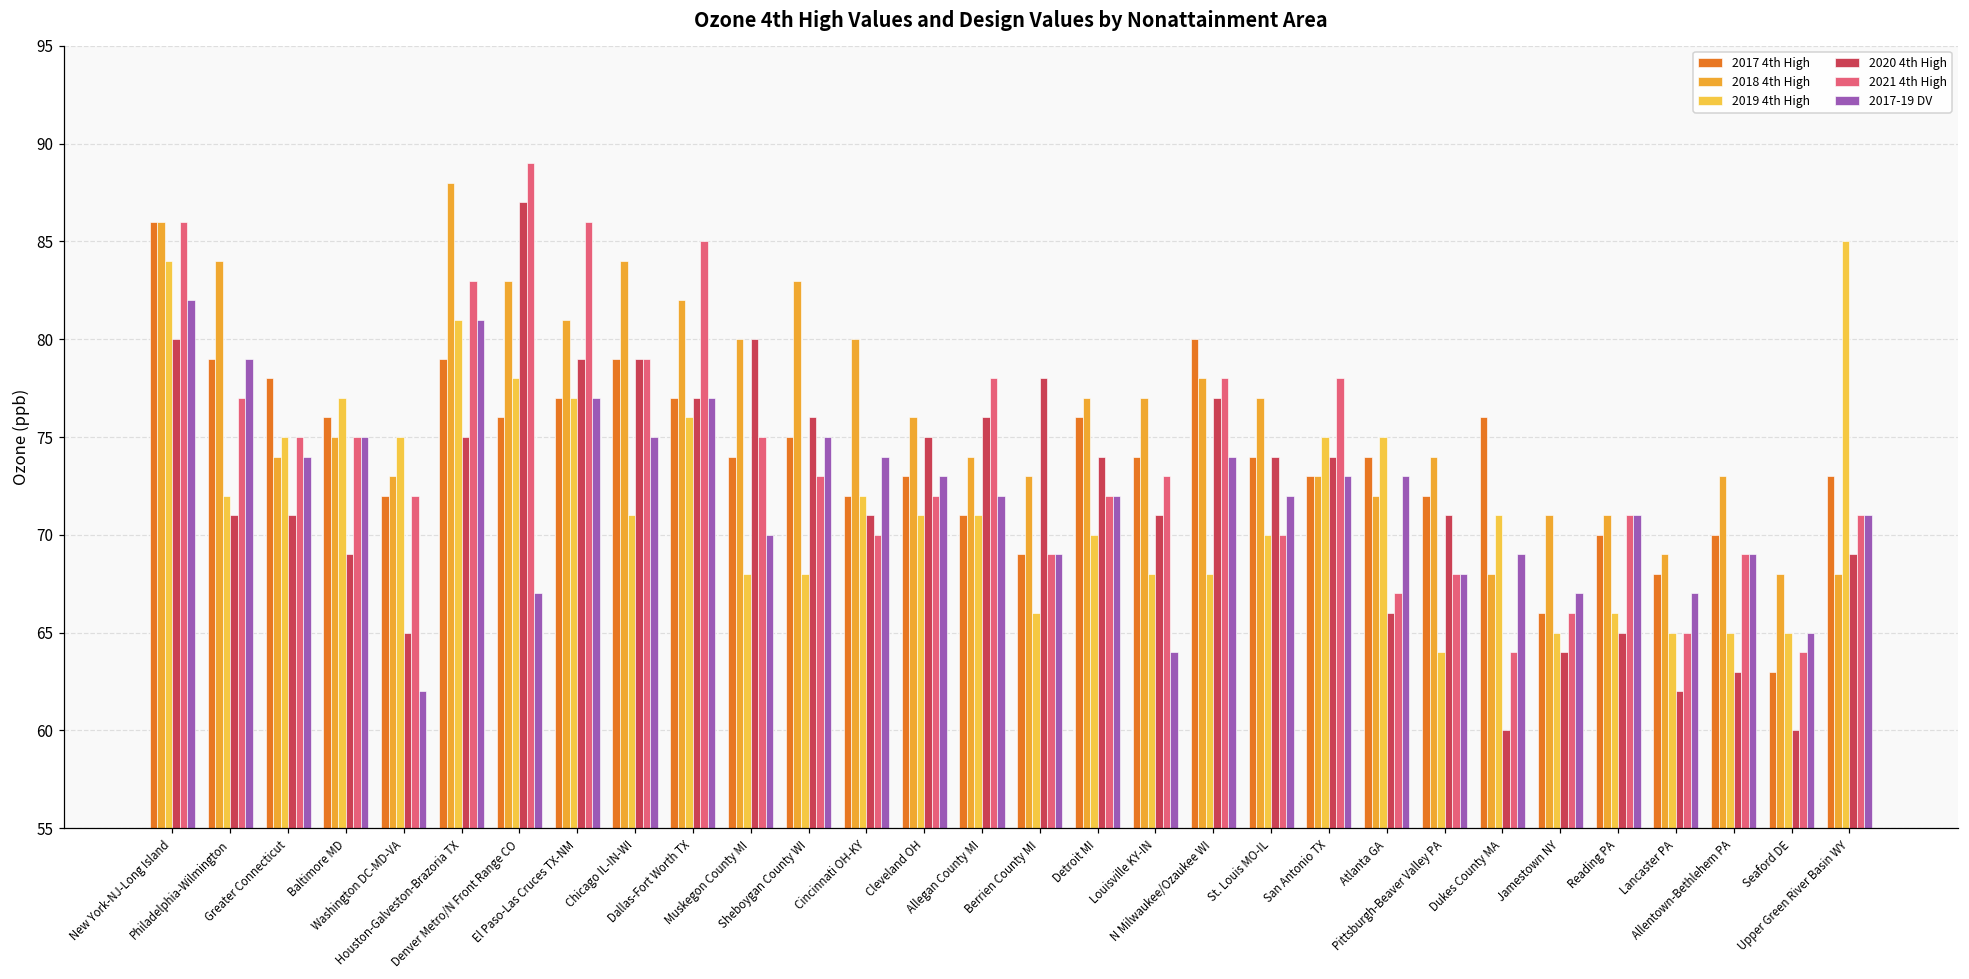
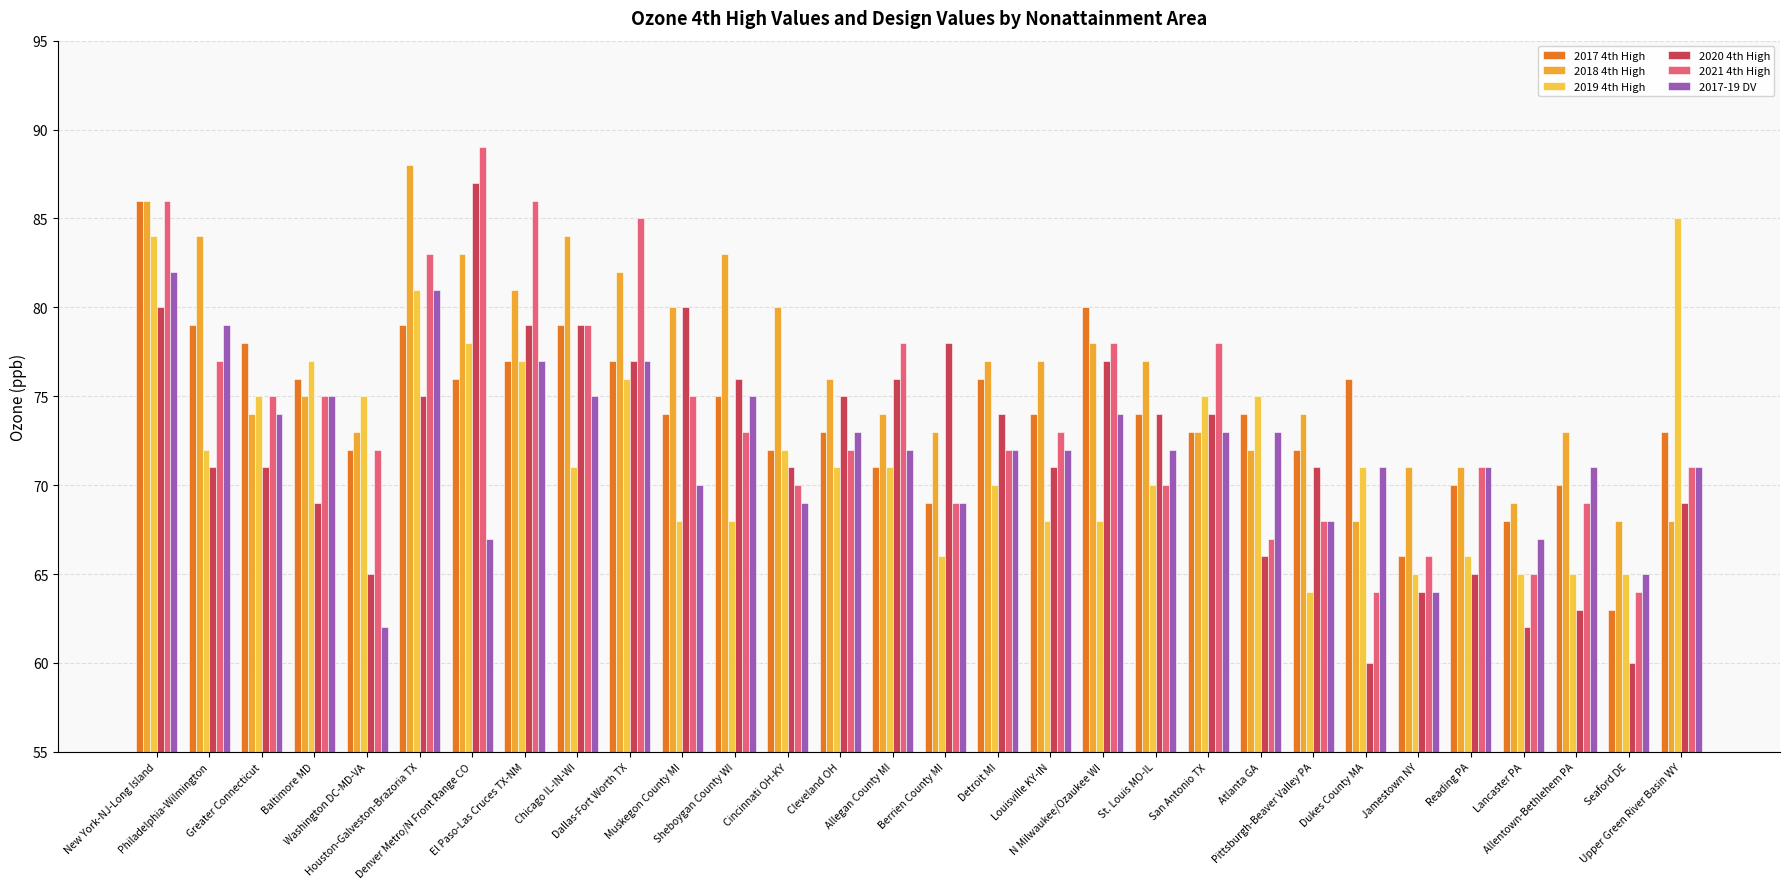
2017-19 DV, Cincinnati OH-KY: 74 -> 69
2017-19 DV, Louisville KY-IN: 64 -> 72
2017-19 DV, Dukes County MA: 69 -> 71
2017-19 DV, Jamestown NY: 67 -> 64
2017-19 DV, Allentown-Bethlehem PA: 69 -> 71
